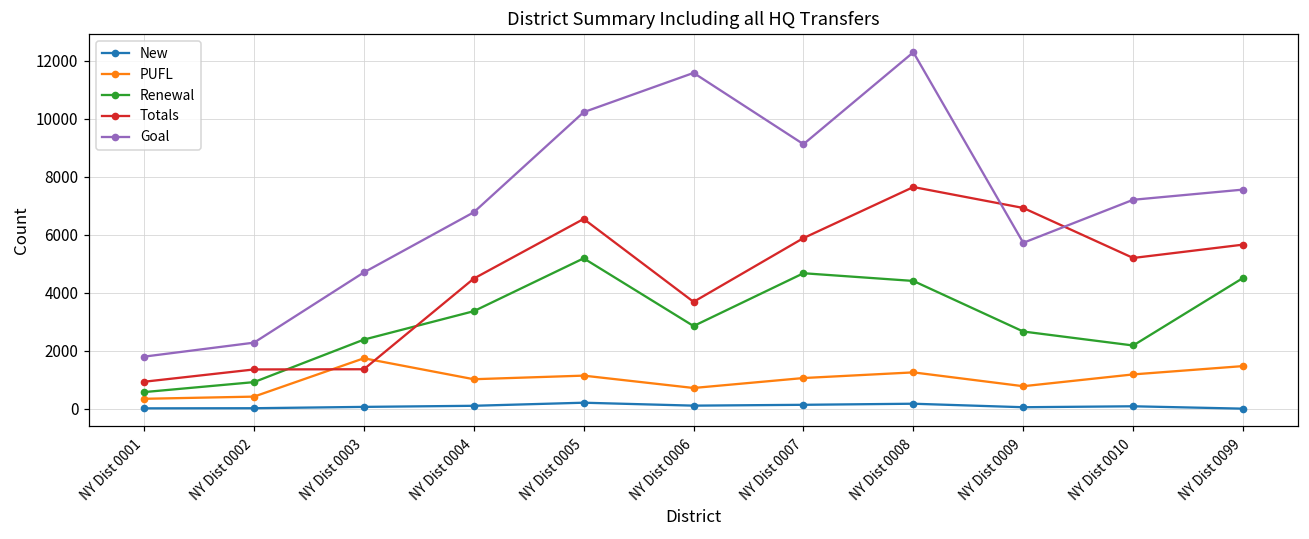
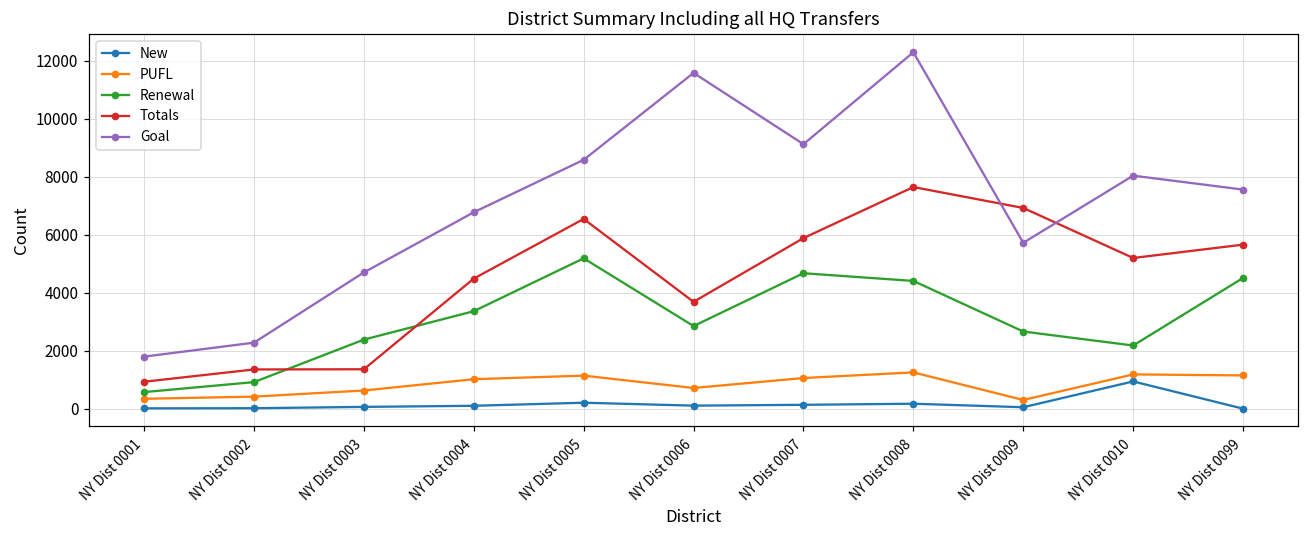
PUFL, NY Dist 0003: 1700 -> 600
Goal, NY Dist 0005: 10200 -> 8600
PUFL, NY Dist 0009: 800 -> 300
New, NY Dist 0010: 100 -> 900
Goal, NY Dist 0010: 7200 -> 8000
PUFL, NY Dist 0099: 1500 -> 1100
